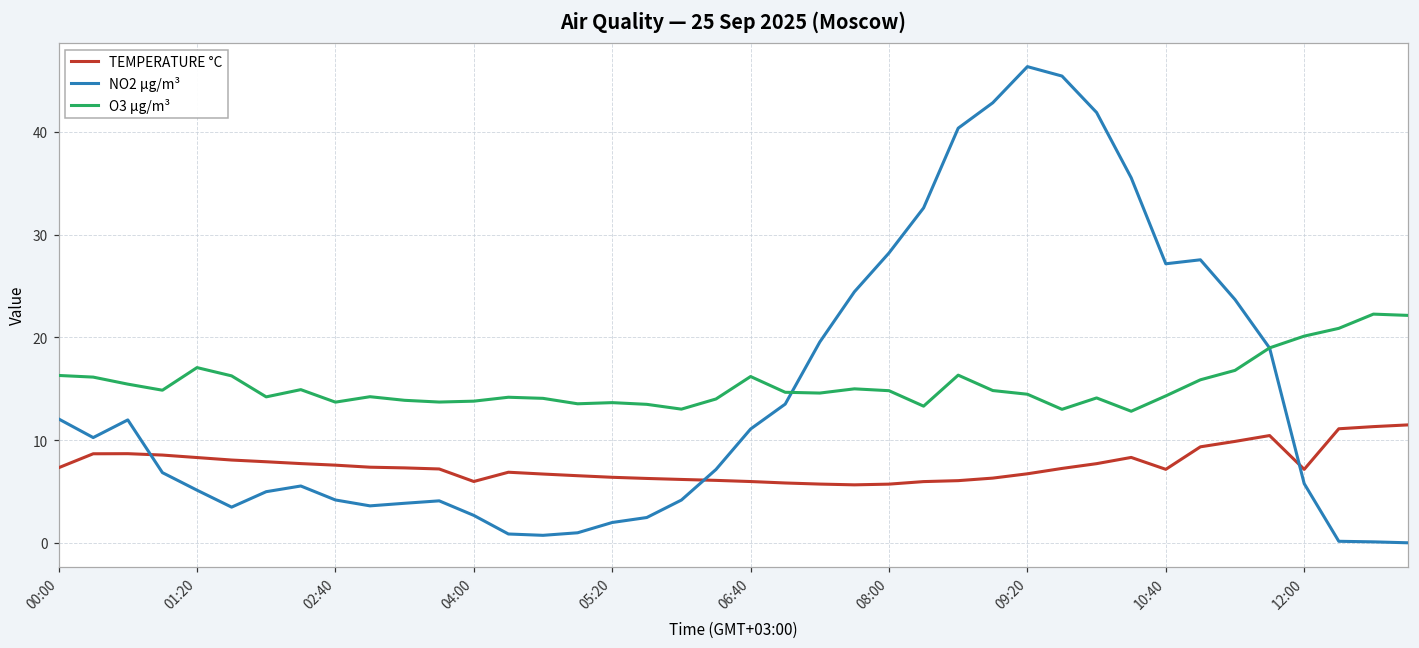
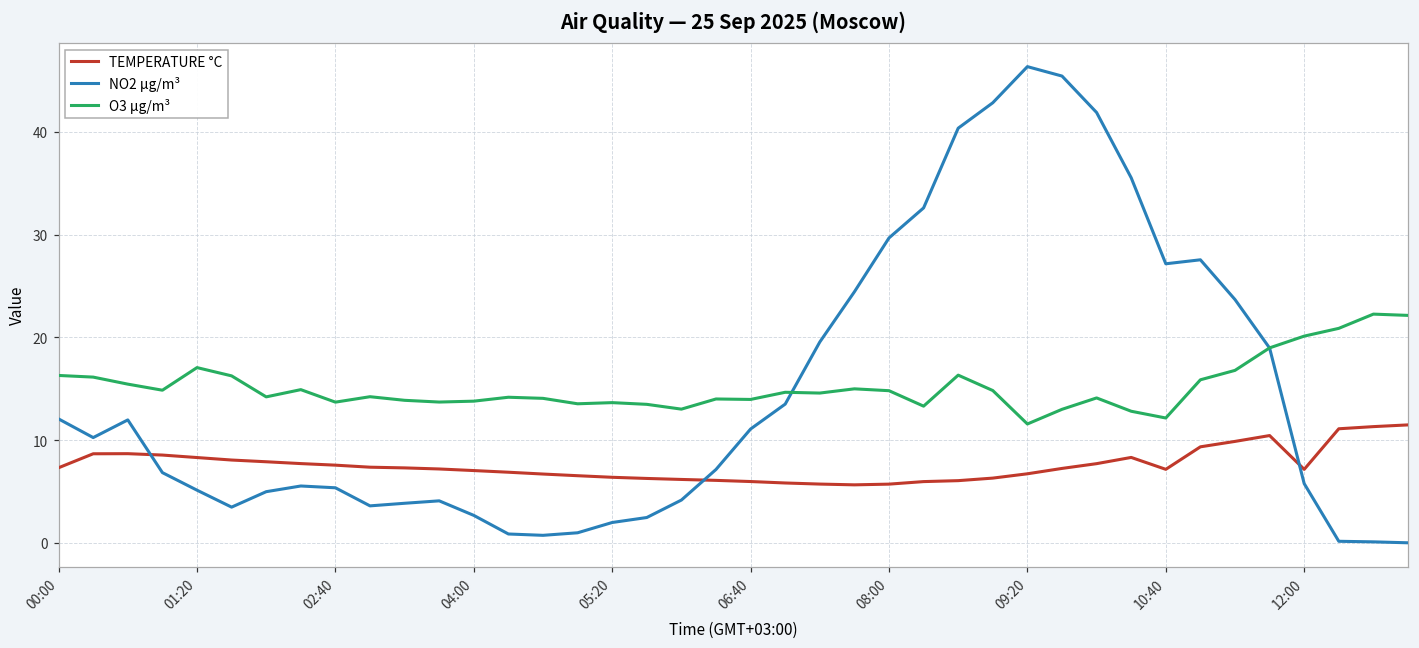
NO2 µg/m³, 02:40: 4 -> 5
TEMPERATURE °C, 04:00: 6 -> 7
O3 µg/m³, 06:40: 16 -> 14
NO2 µg/m³, 08:00: 28 -> 30
O3 µg/m³, 09:20: 14 -> 12
O3 µg/m³, 10:40: 14 -> 12
